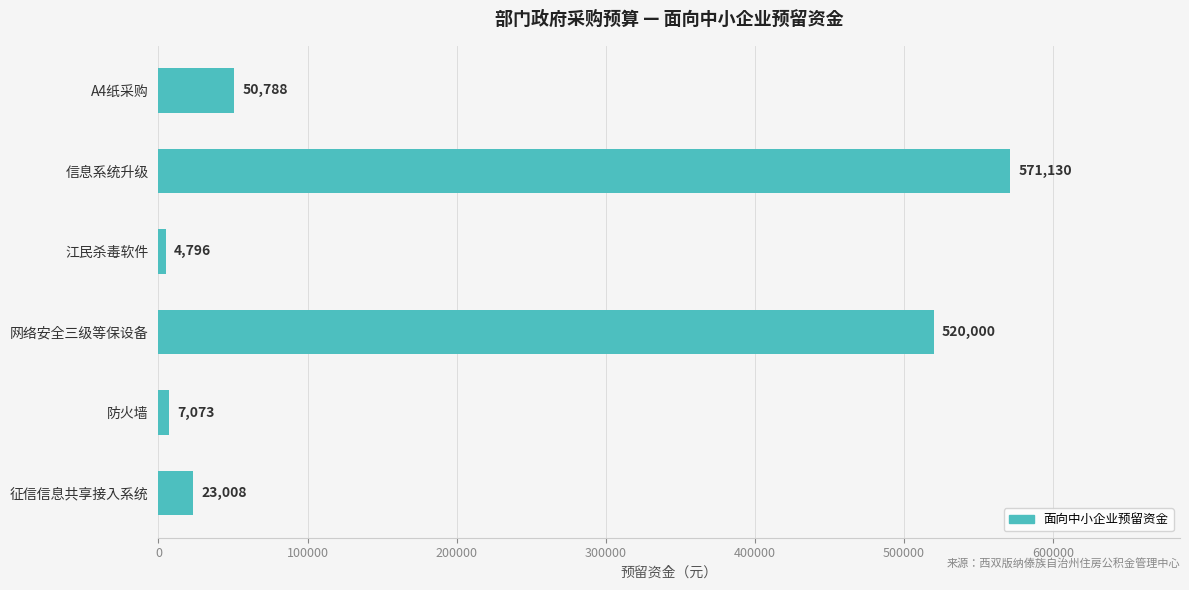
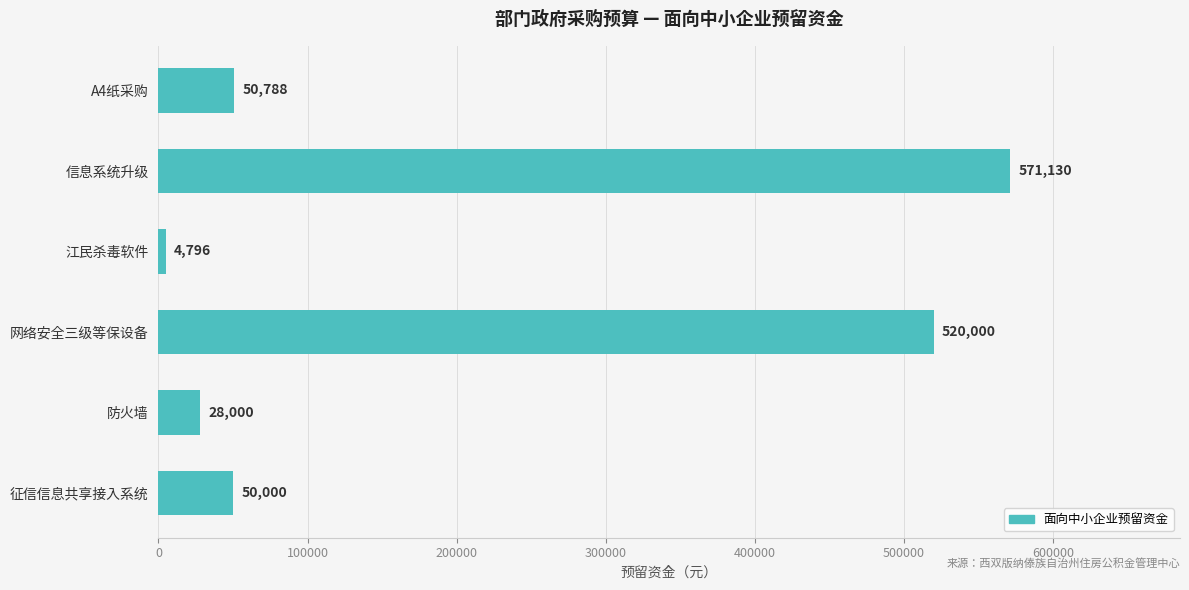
防火墙: 7,073 -> 28,000
征信信息共享接入系统: 23,008 -> 50,000
